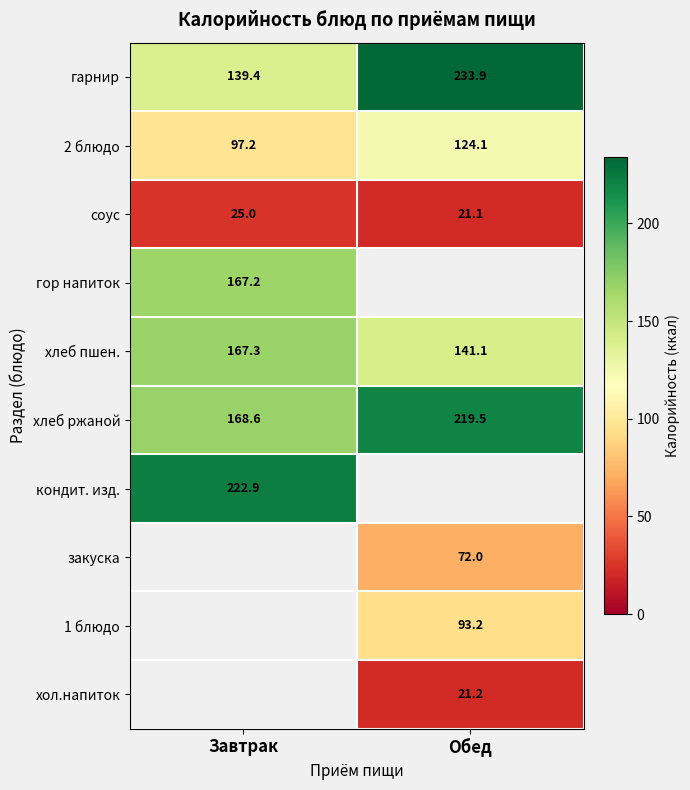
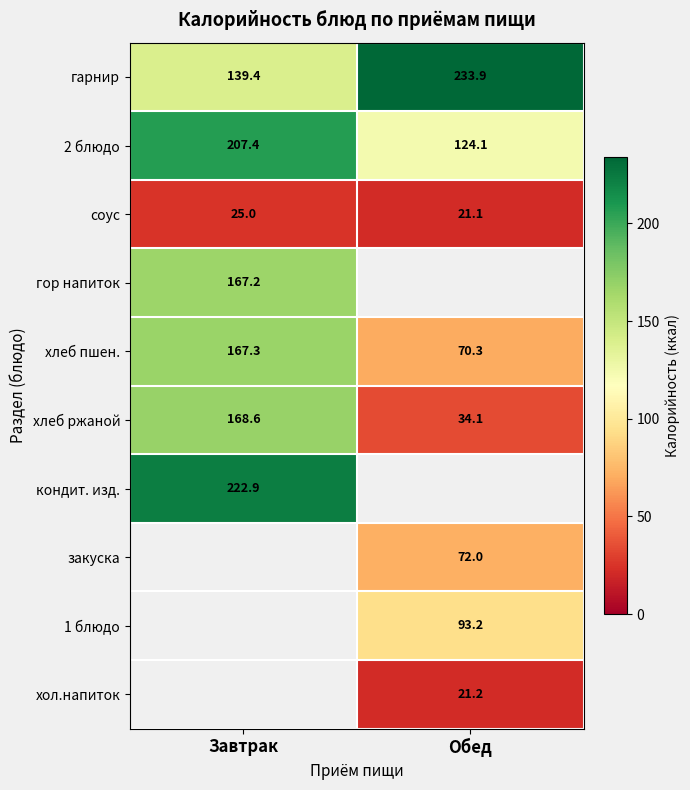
2 блюдо, Завтрак: 97.2 -> 207.4
хлеб пшен., Обед: 141.1 -> 70.3
хлеб ржаной, Обед: 219.5 -> 34.1
